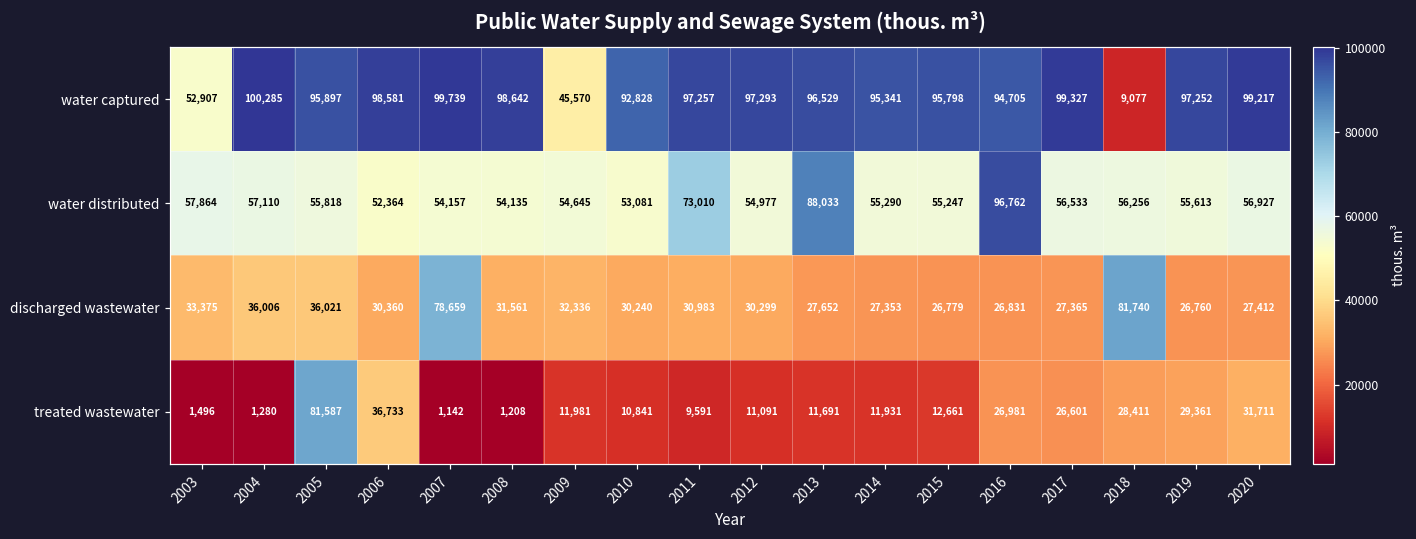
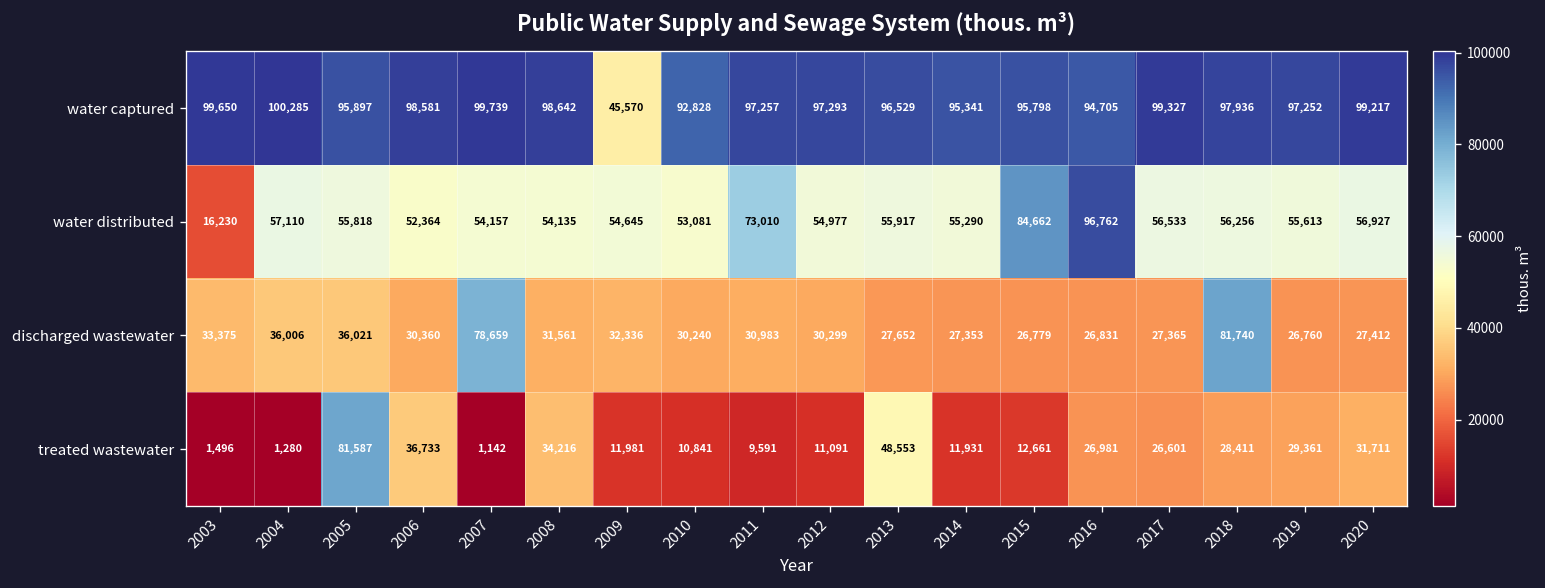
water captured, 2003: 52,907 -> 99,650
water captured, 2018: 9,077 -> 97,936
water distributed, 2003: 57,864 -> 16,230
water distributed, 2013: 88,033 -> 55,917
water distributed, 2015: 55,247 -> 84,662
treated wastewater, 2008: 1,208 -> 34,216
treated wastewater, 2013: 11,691 -> 48,553
